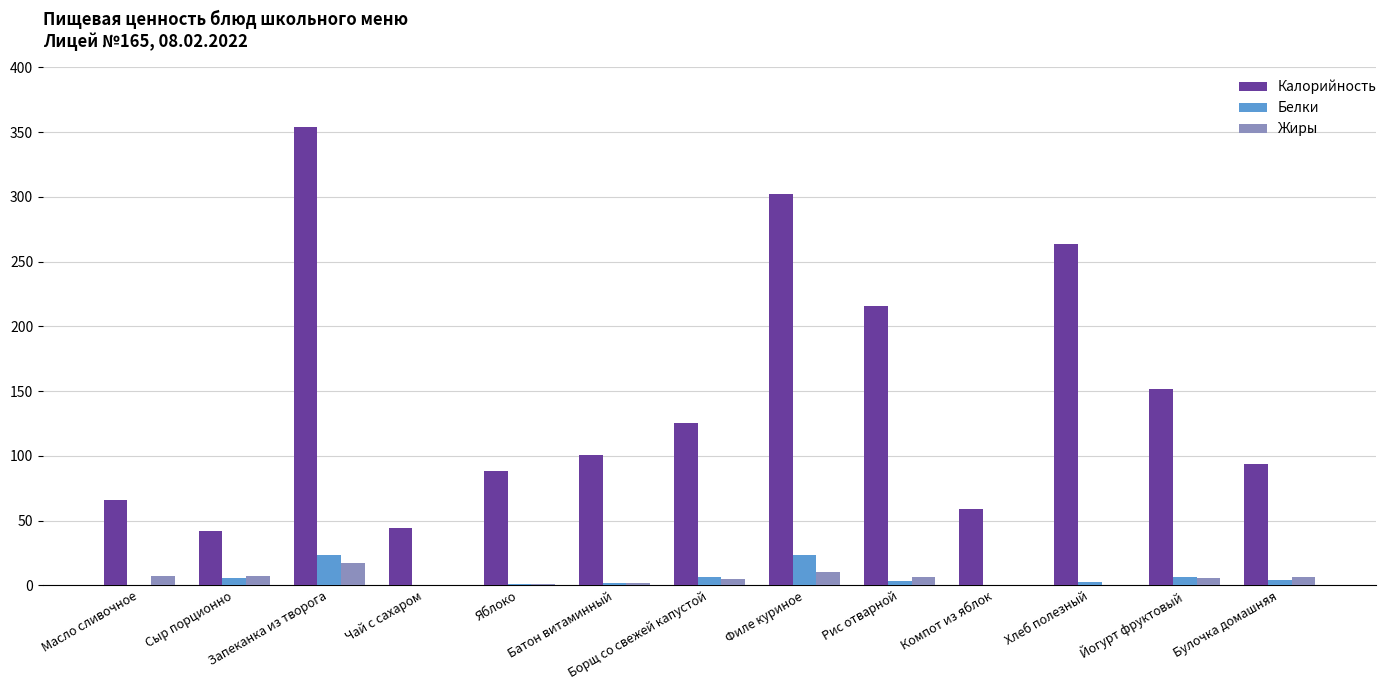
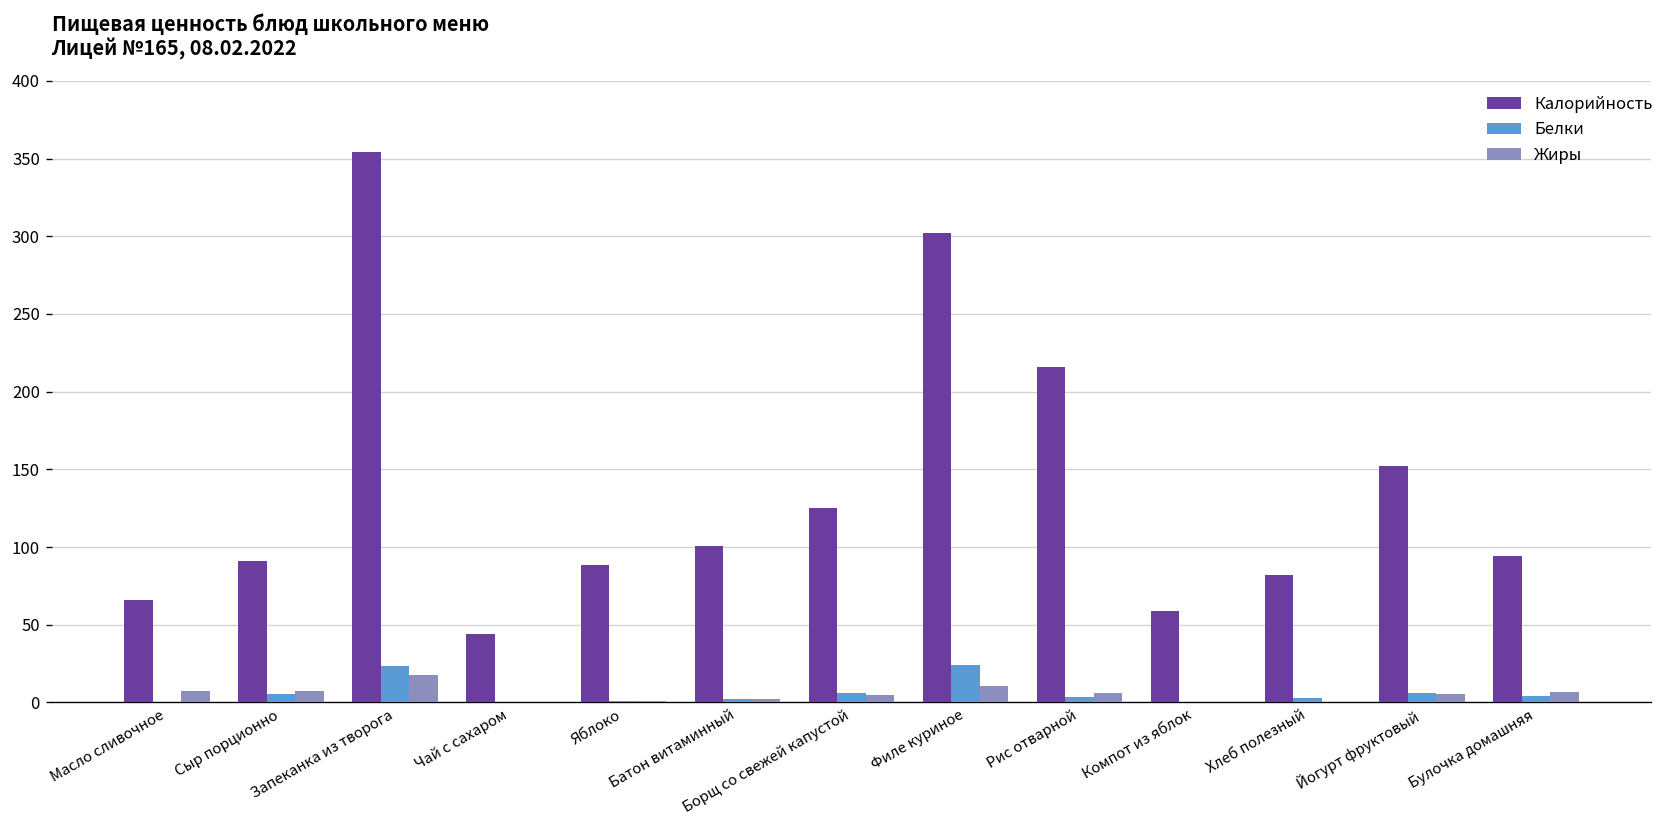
Калорийность, Сыр порционно: 42 -> 91
Калорийность, Хлеб полезный: 264 -> 82
